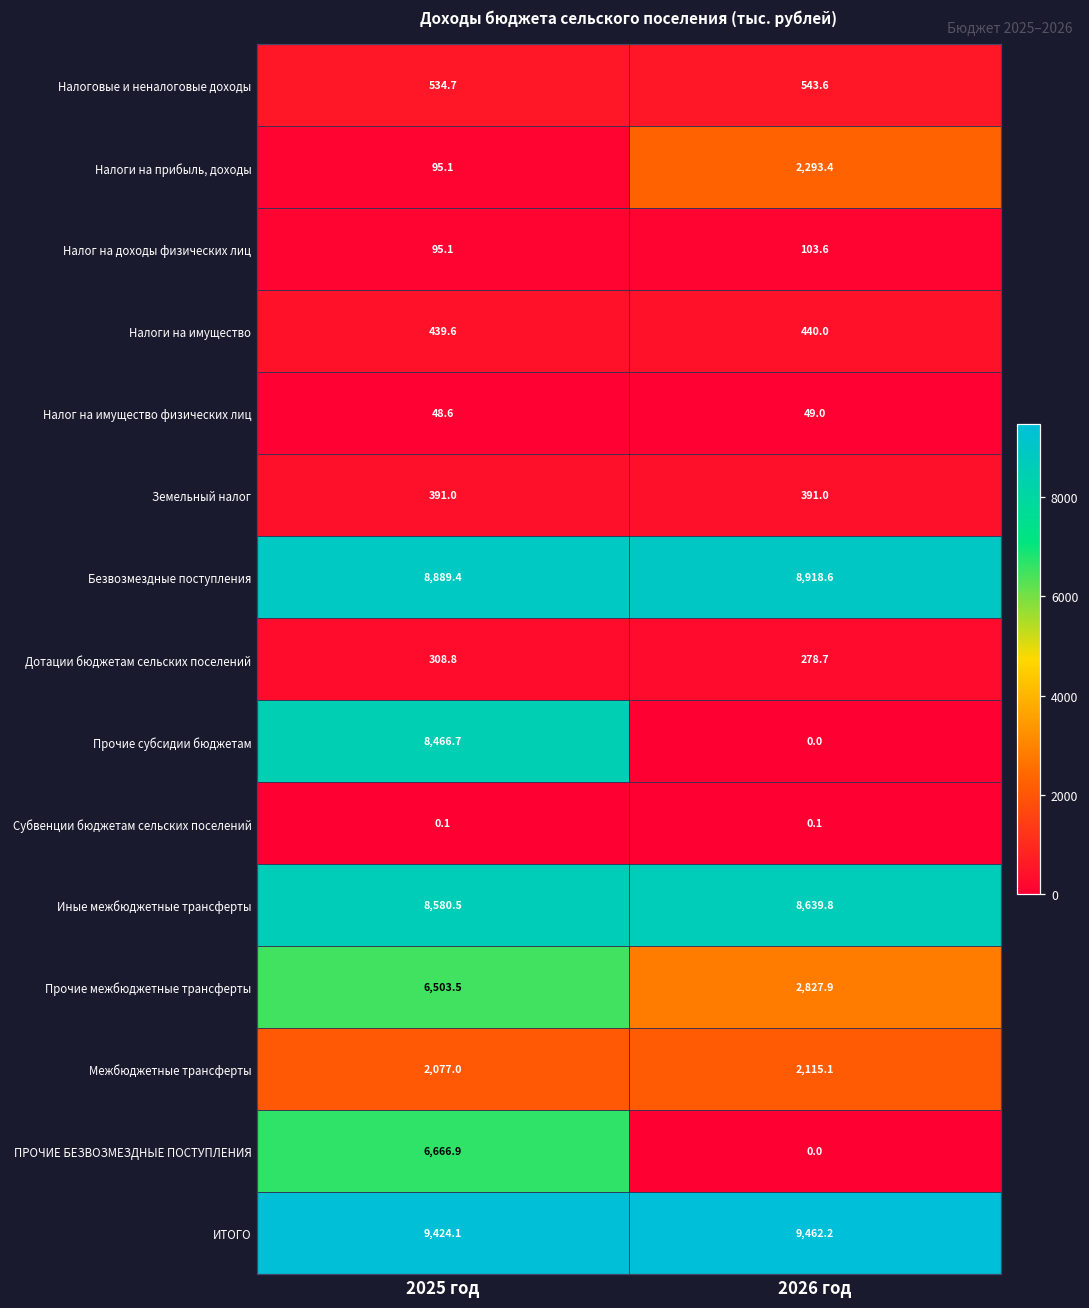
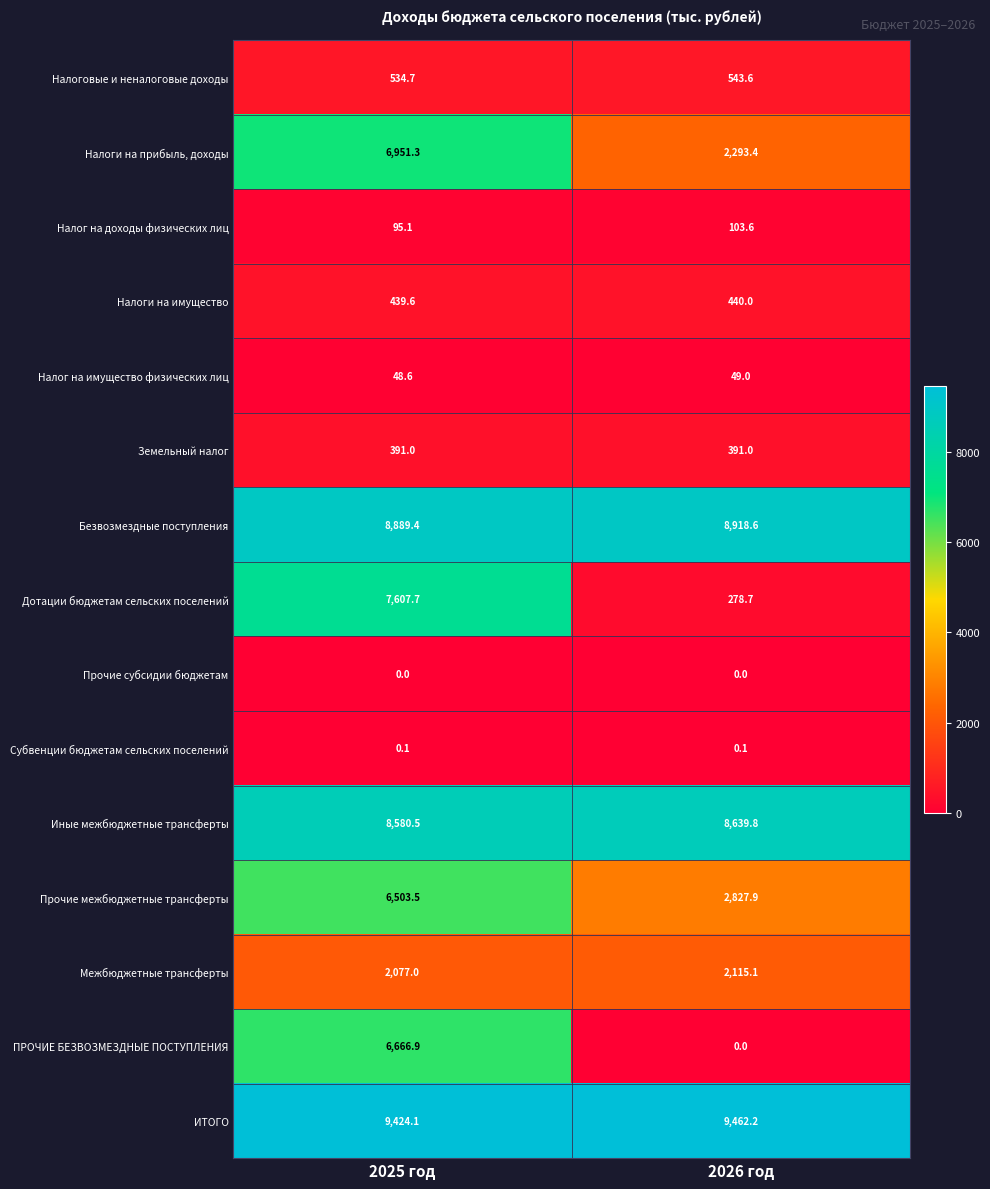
Налоги на прибыль, доходы, 2025 год: 95.1 -> 6,951.3
Дотации бюджетам сельских поселений, 2025 год: 308.8 -> 7,607.7
Прочие субсидии бюджетам, 2025 год: 8,466.7 -> 0.0
